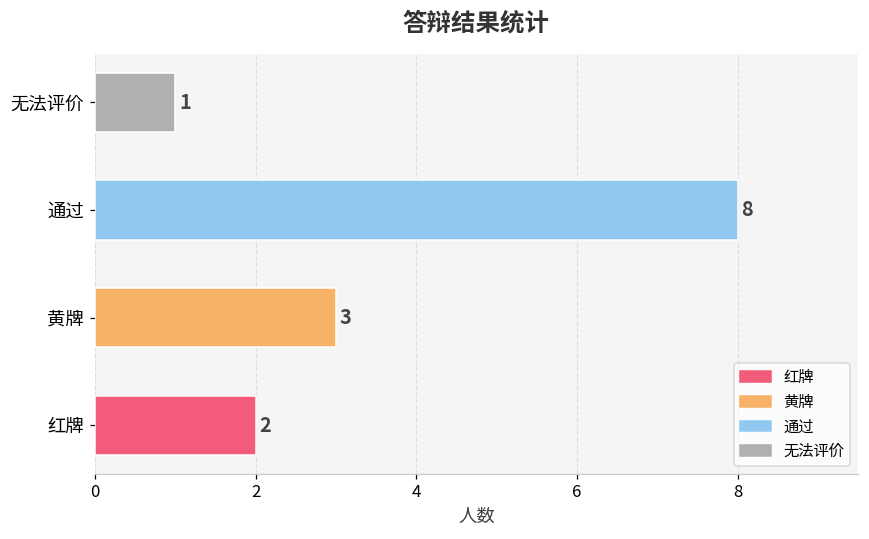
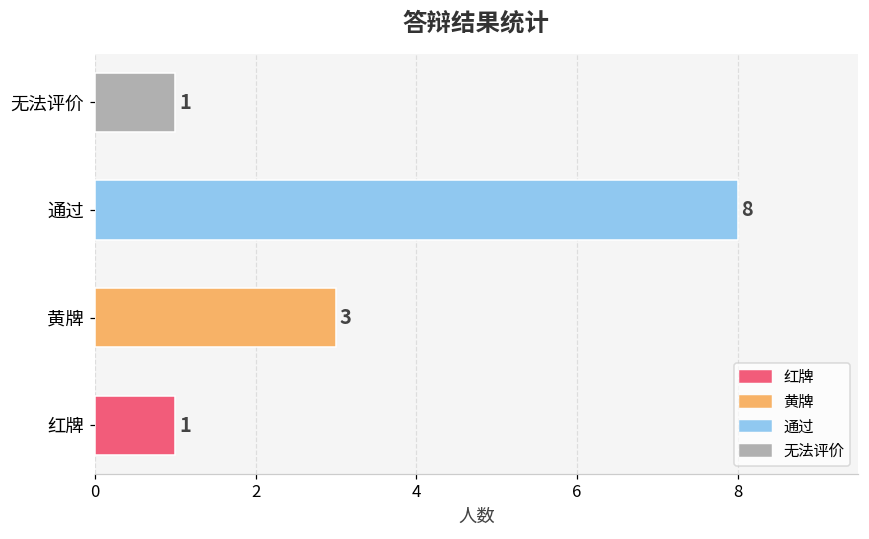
红牌: 2 -> 1
